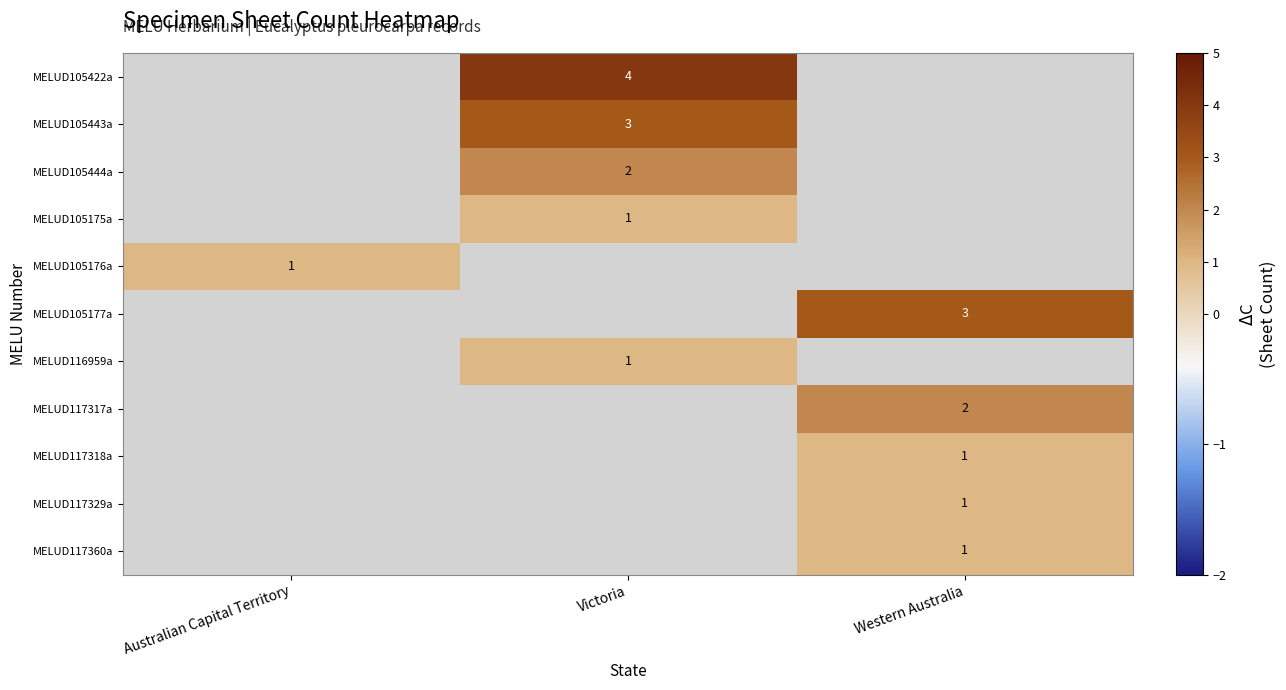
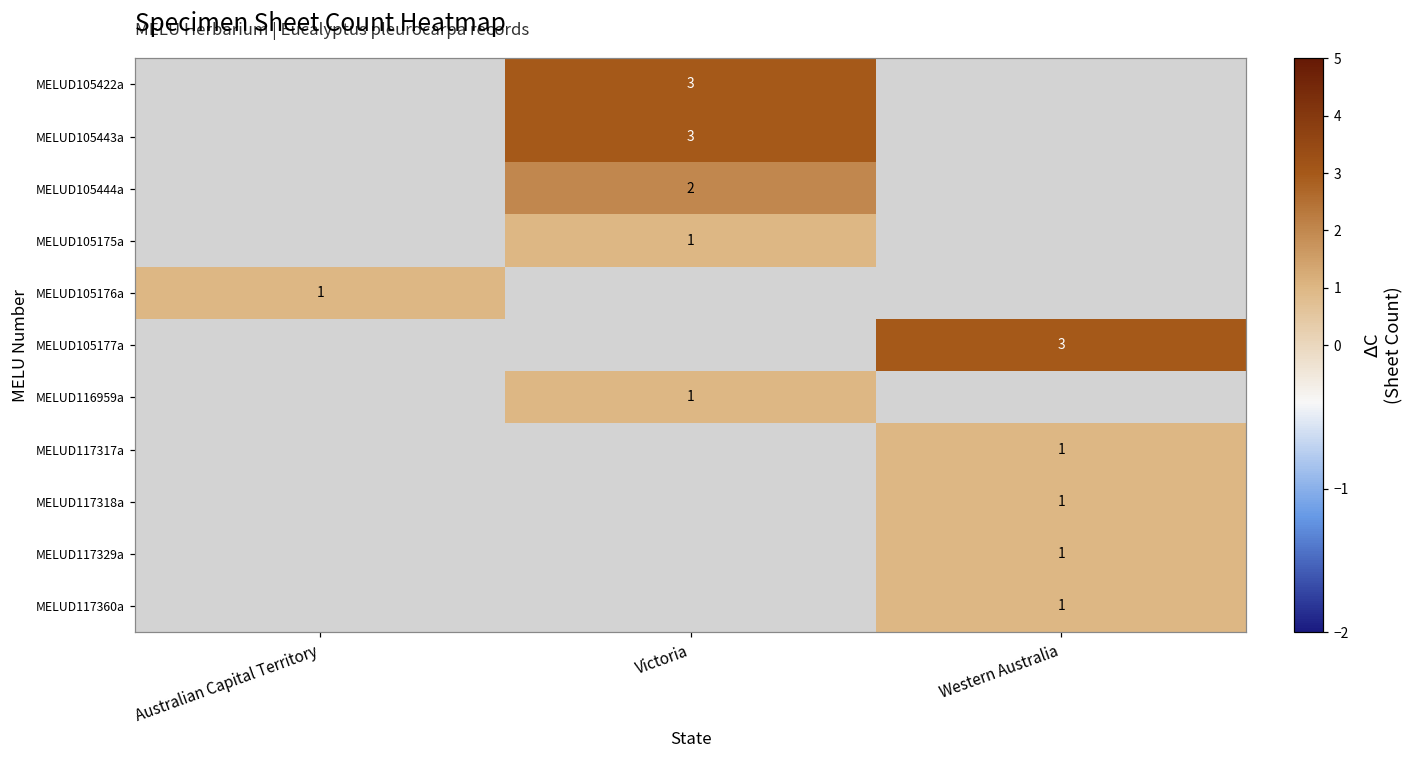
MELUD105422a, Victoria: 4 -> 3
MELUD117317a, Western Australia: 2 -> 1
